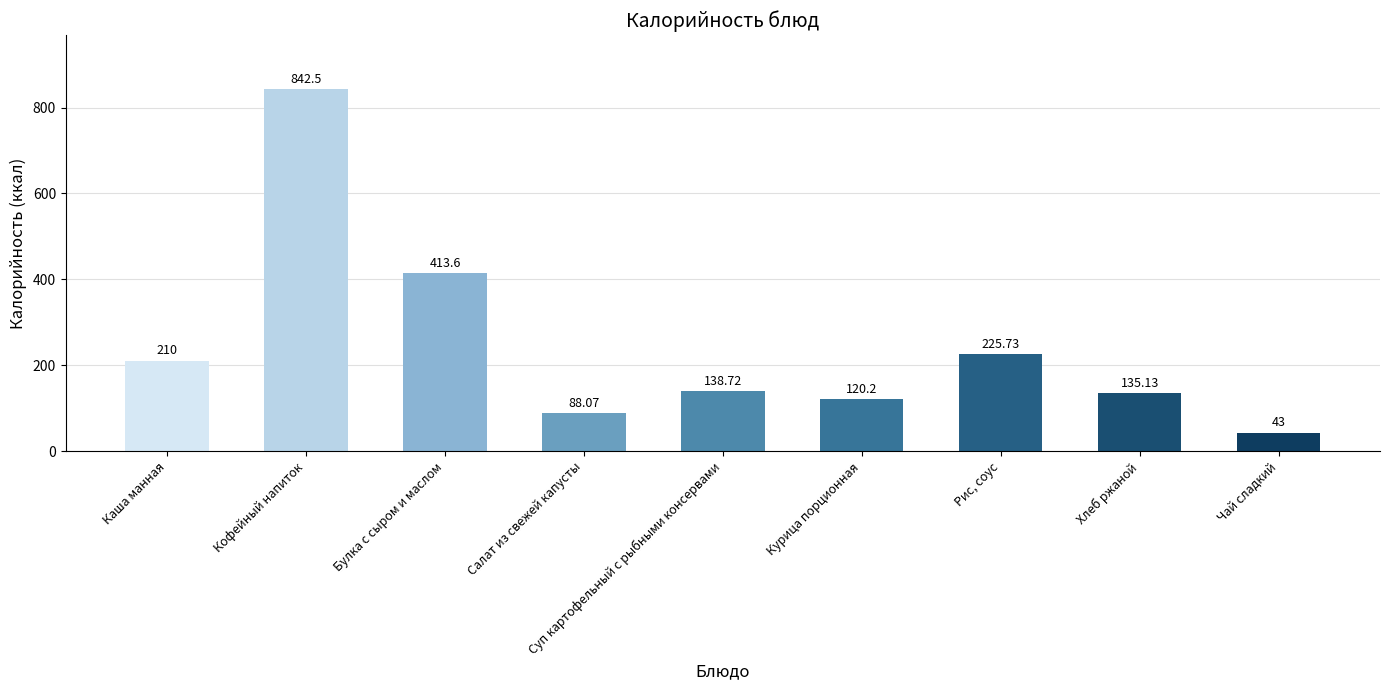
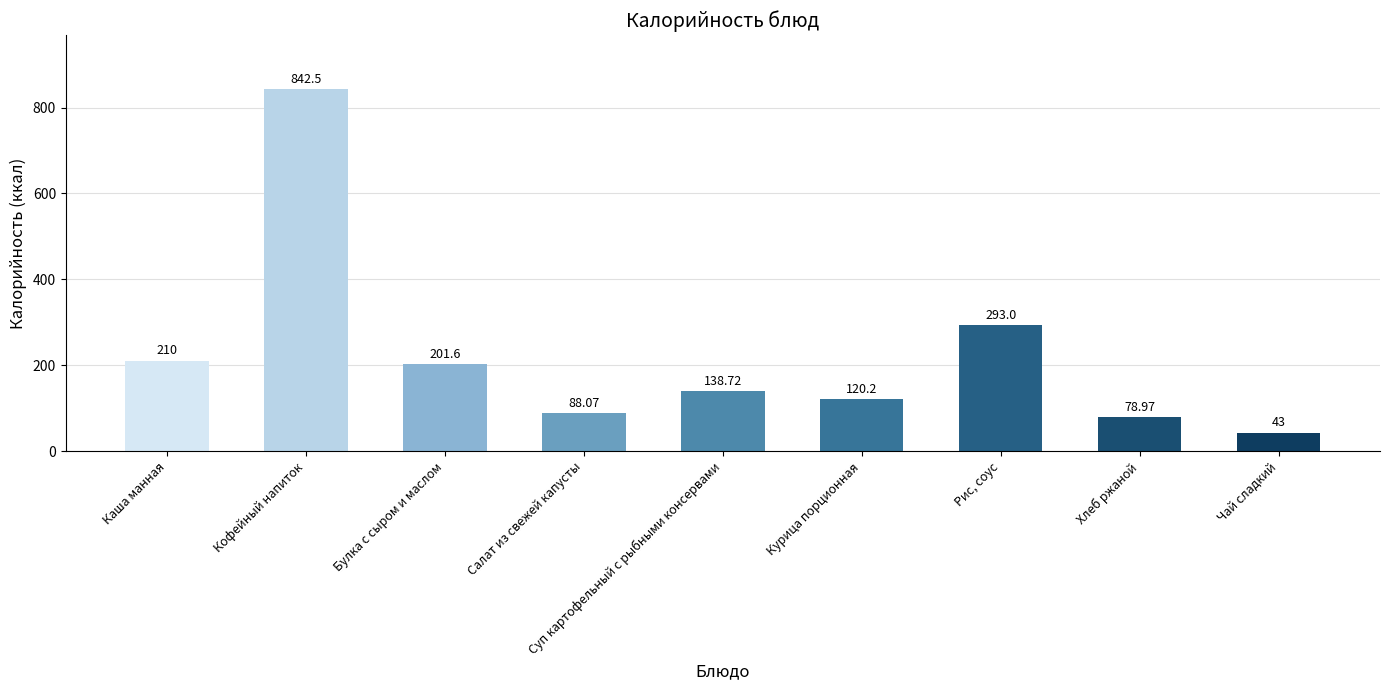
Булка с сыром и маслом: 413.6 -> 201.6
Рис, соус: 225.73 -> 293.0
Хлеб ржаной: 135.13 -> 78.97
